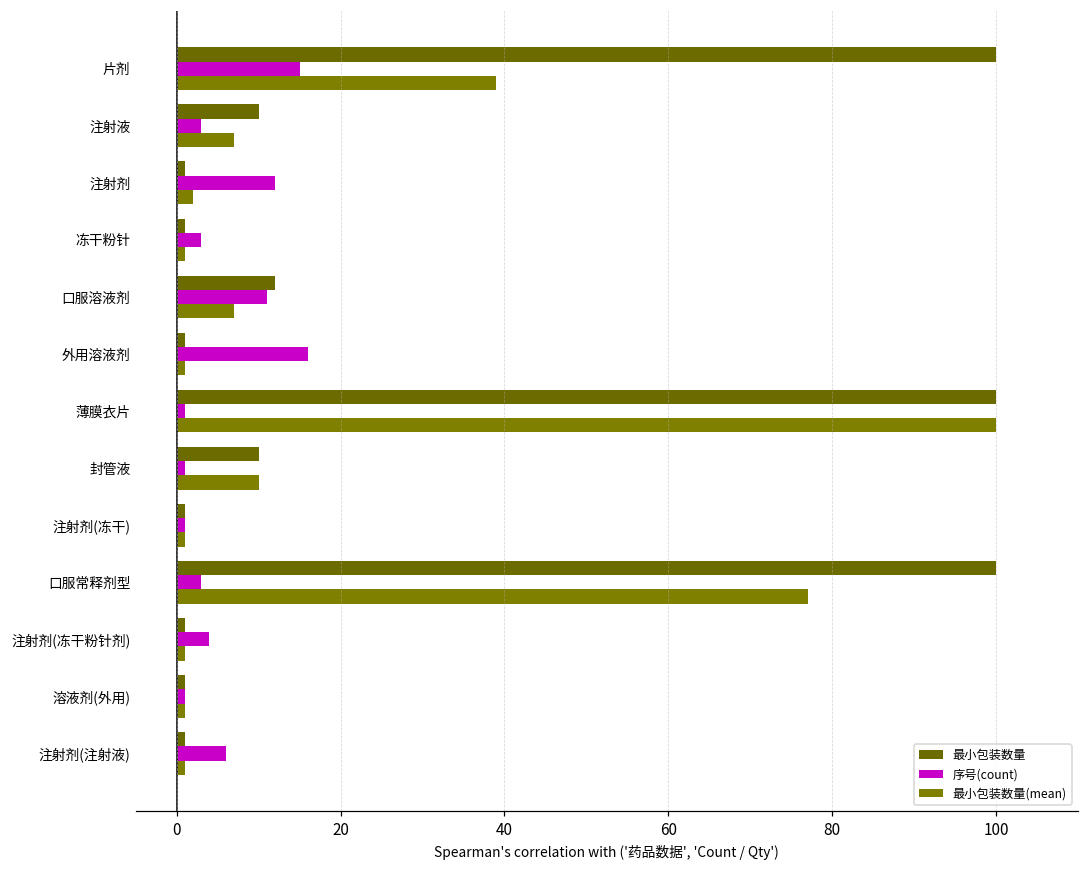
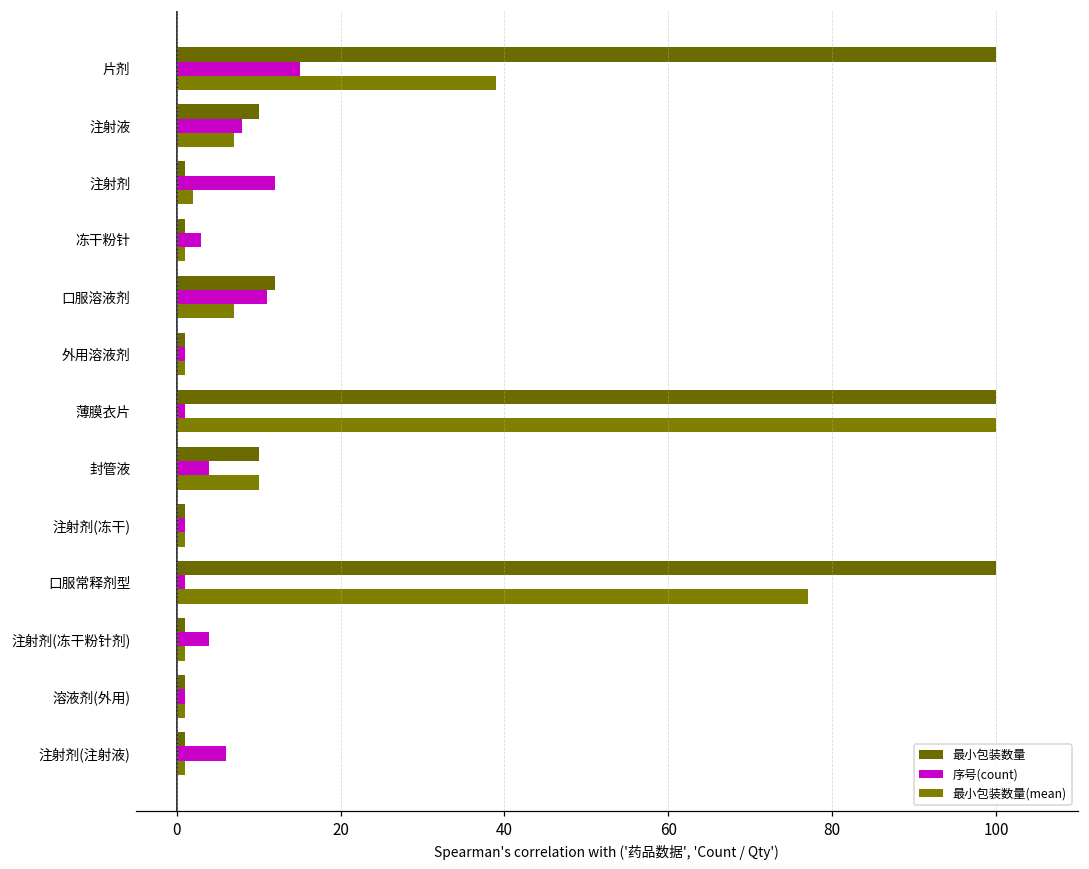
序号(count), 注射液: 3 -> 8
序号(count), 外用溶液剂: 16 -> 1
序号(count), 封管液: 1 -> 4
序号(count), 口服常释剂型: 3 -> 1
